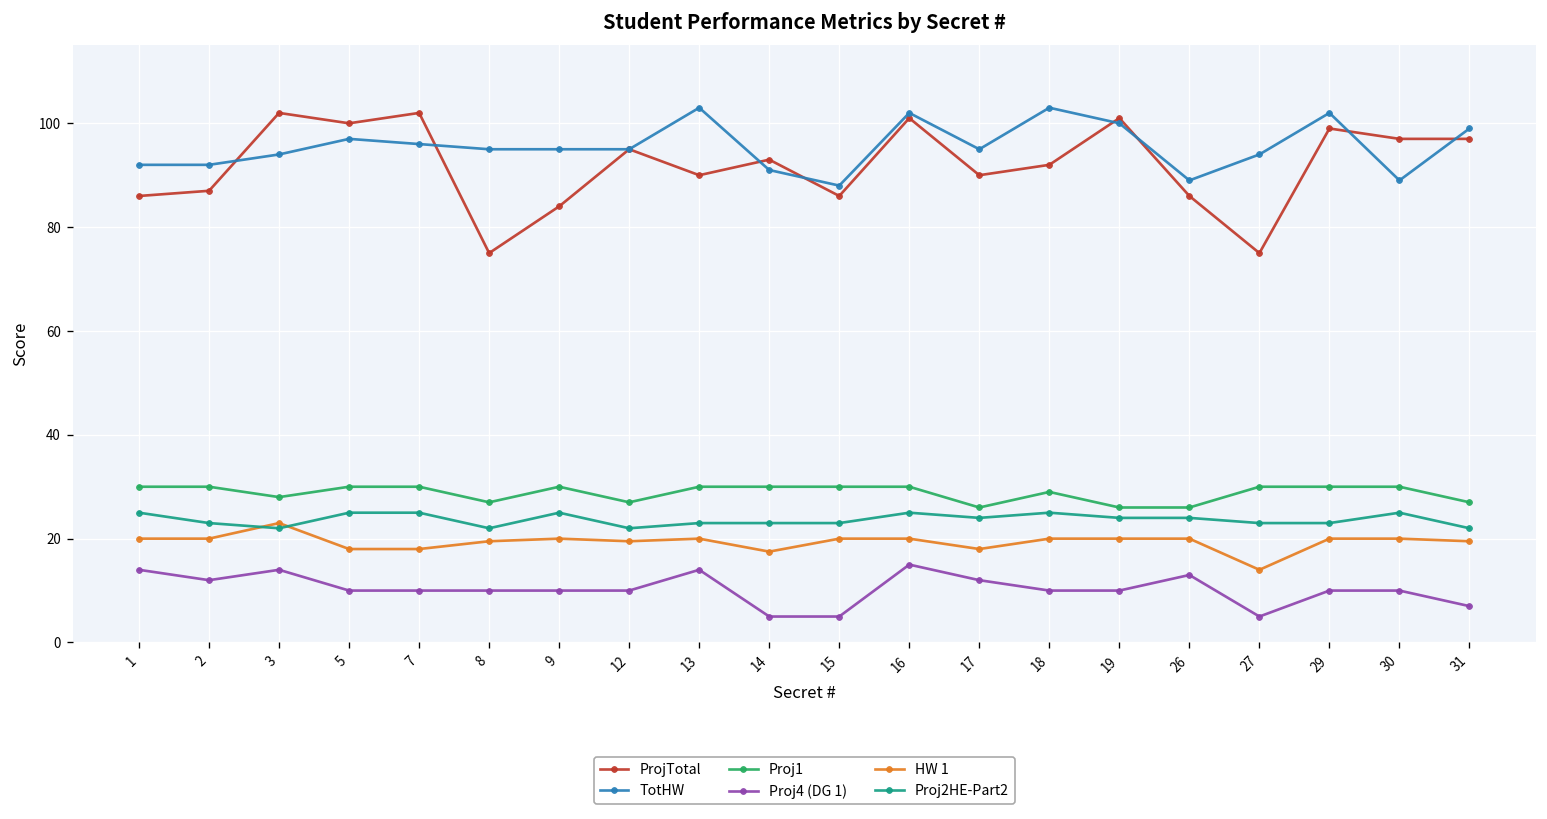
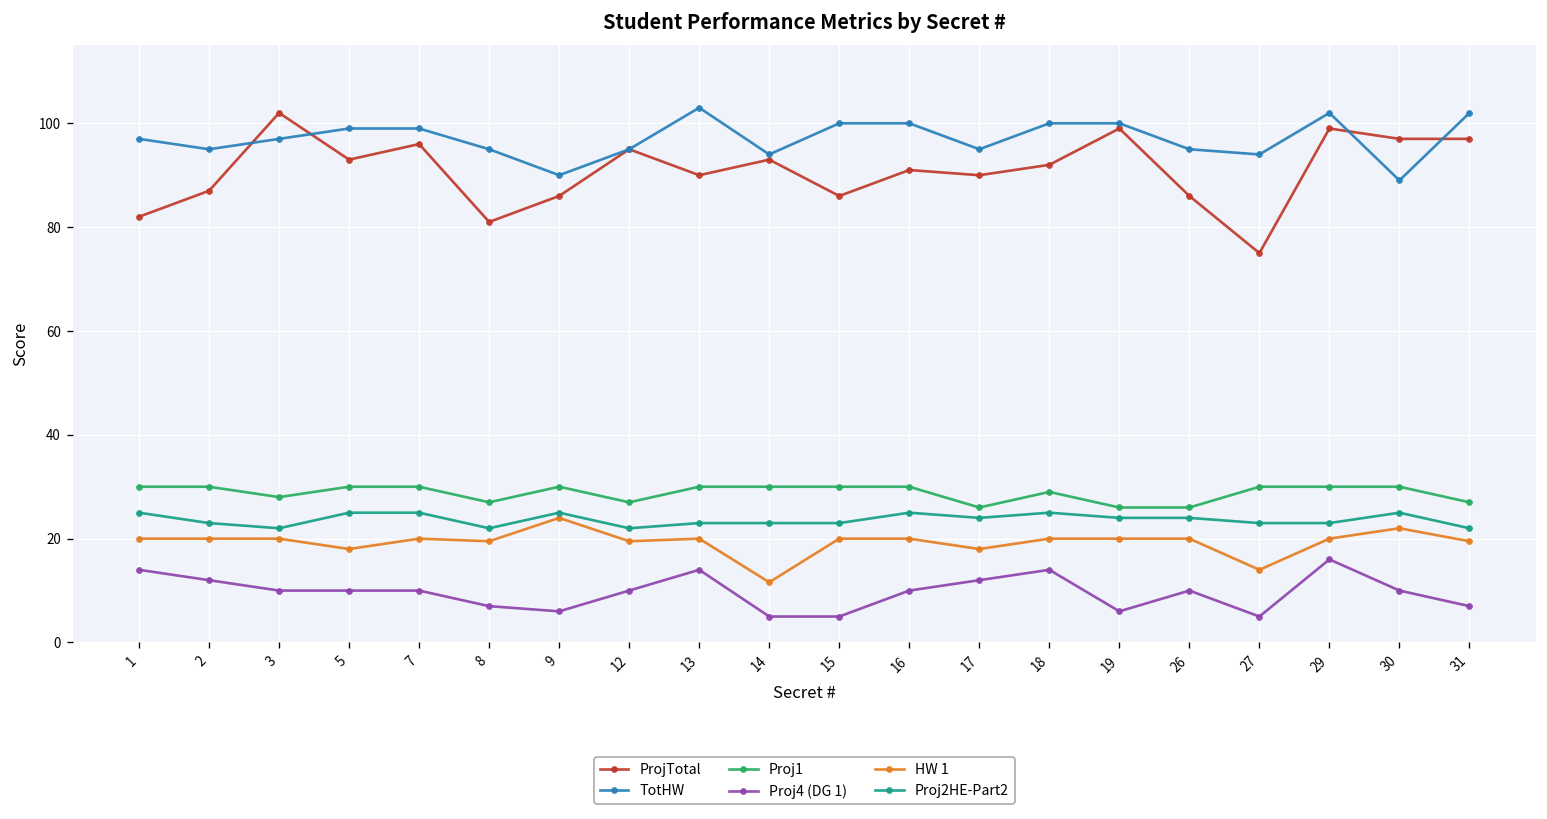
ProjTotal, 1: 86 -> 82
TotHW, 1: 92 -> 97
TotHW, 2: 92 -> 95
TotHW, 3: 94 -> 97
Proj4 (DG 1), 3: 14 -> 10
HW 1, 3: 23 -> 20
ProjTotal, 5: 100 -> 93
TotHW, 5: 97 -> 99
ProjTotal, 7: 102 -> 96
TotHW, 7: 96 -> 99
HW 1, 7: 18 -> 20
ProjTotal, 8: 75 -> 81
Proj4 (DG 1), 8: 10 -> 7
ProjTotal, 9: 84 -> 86
TotHW, 9: 95 -> 90
Proj4 (DG 1), 9: 10 -> 6
HW 1, 9: 20 -> 24
TotHW, 14: 91 -> 94
HW 1, 14: 18 -> 12
TotHW, 15: 88 -> 100
ProjTotal, 16: 101 -> 91
TotHW, 16: 102 -> 100
Proj4 (DG 1), 16: 15 -> 10
TotHW, 18: 103 -> 100
Proj4 (DG 1), 18: 10 -> 14
ProjTotal, 19: 101 -> 99
Proj4 (DG 1), 19: 10 -> 6
TotHW, 26: 89 -> 95
Proj4 (DG 1), 26: 13 -> 10
Proj4 (DG 1), 29: 10 -> 16
HW 1, 30: 20 -> 22
TotHW, 31: 99 -> 102
